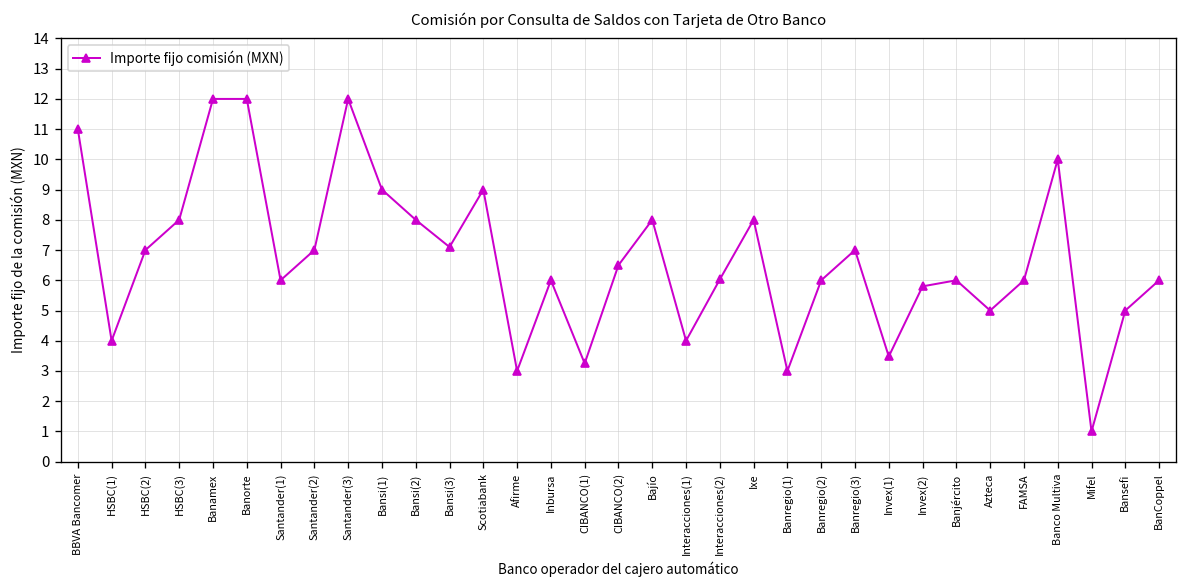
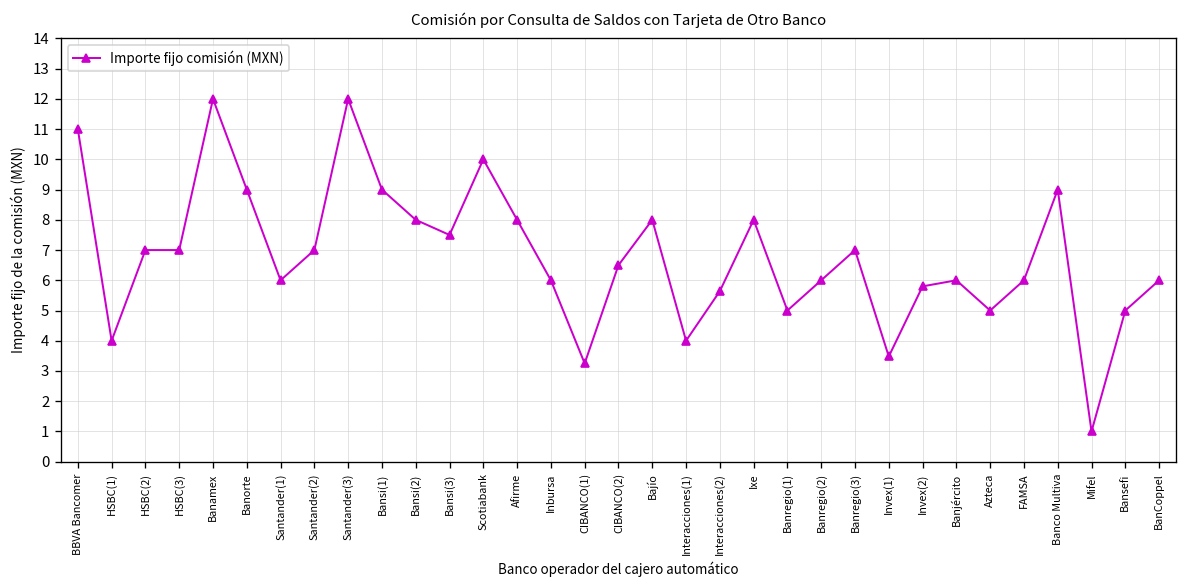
HSBC(3): 8 -> 7
Banorte: 12 -> 9
Bansi(3): 7.1 -> 7.5
Scotiabank: 9 -> 10
Afirme: 3 -> 8
Interacciones(2): 6.0 -> 5.6
Banregio(1): 3 -> 5
Banco Multiva: 10 -> 9
